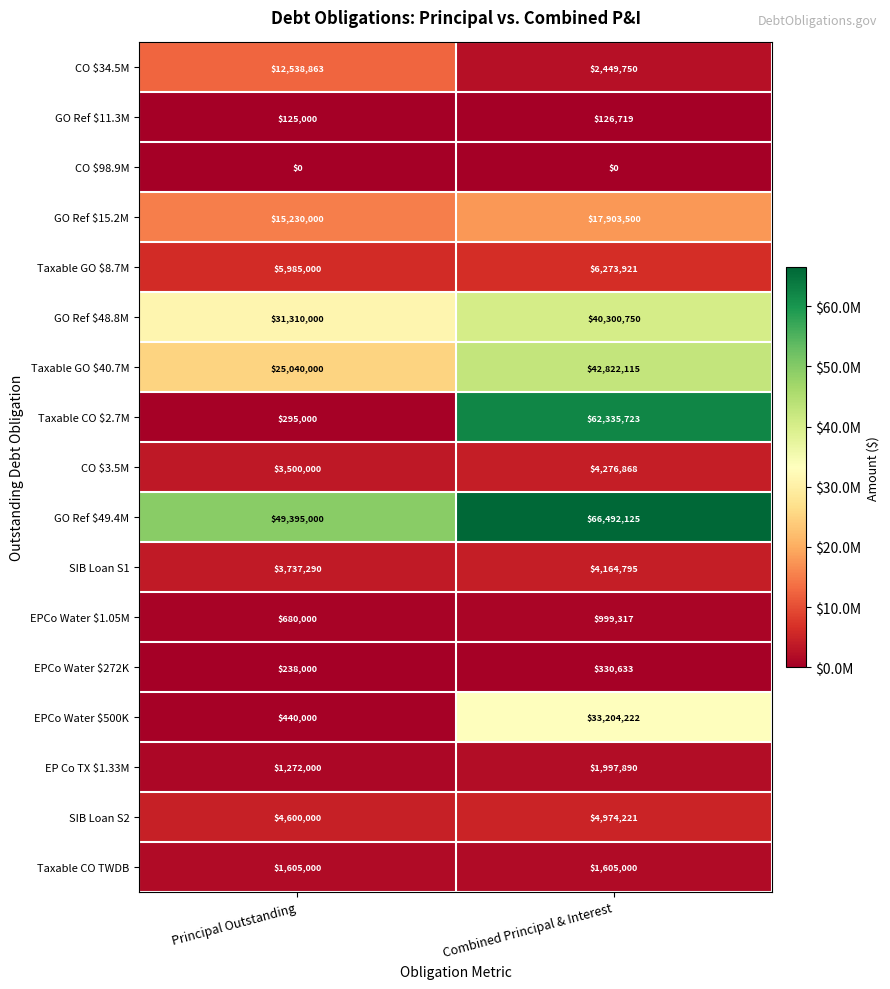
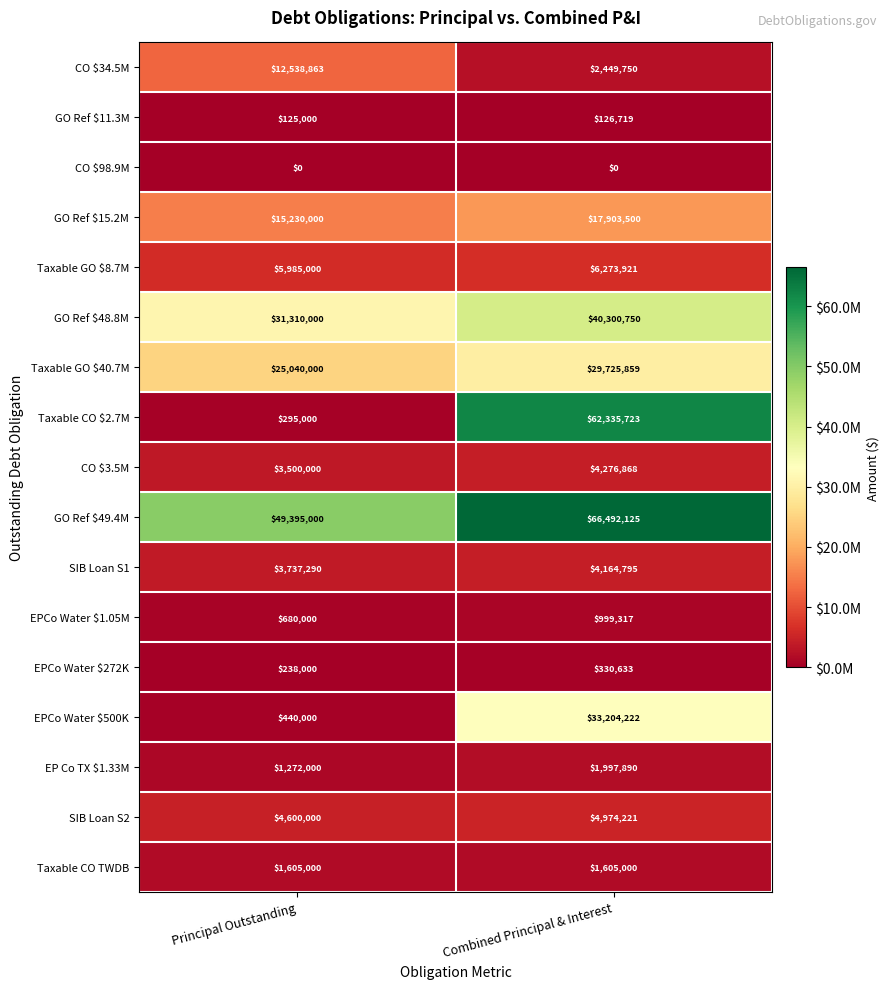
Taxable GO $40.7M, Combined Principal & Interest: $42,822,115 -> $29,725,859
